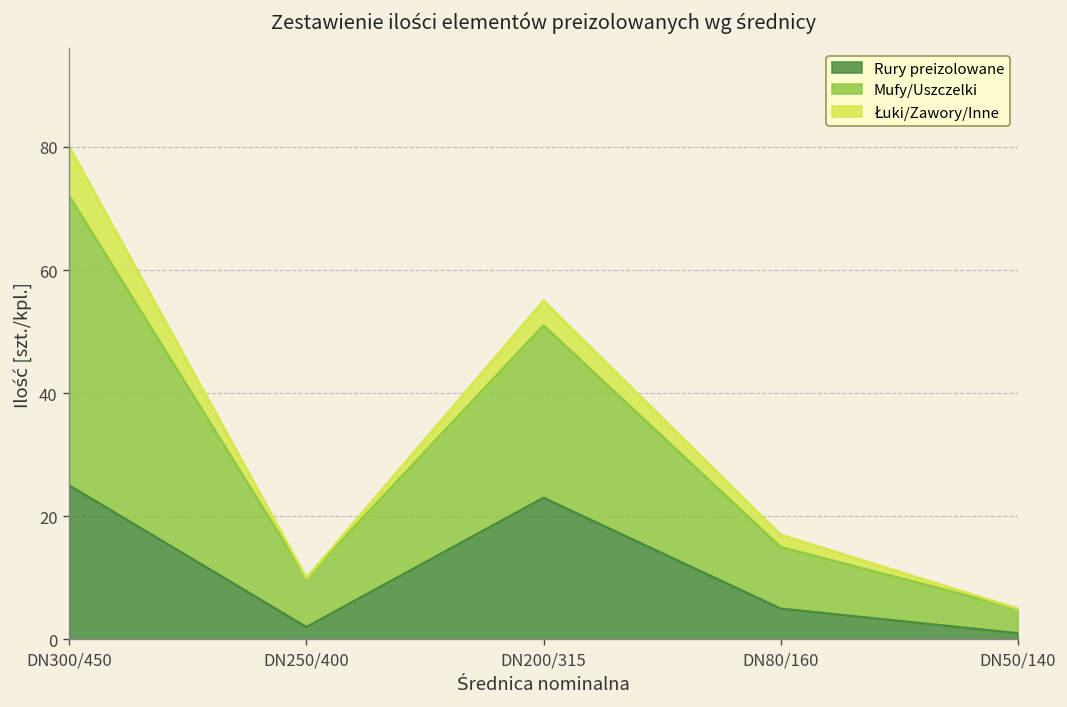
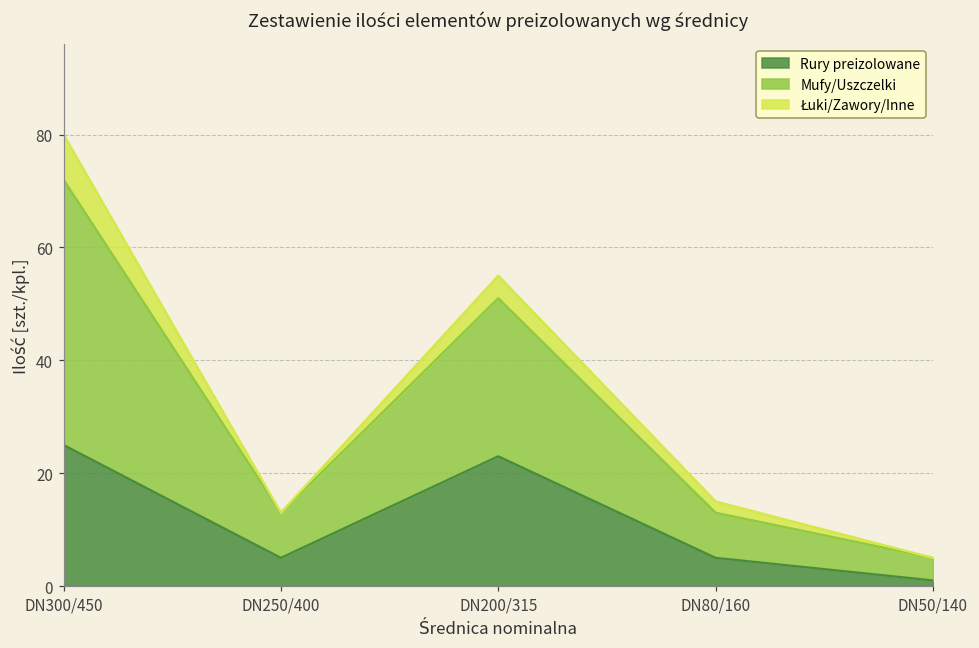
Rury preizolowane, DN250/400: 2 -> 5
Mufy/Uszczelki, DN80/160: 10 -> 8
